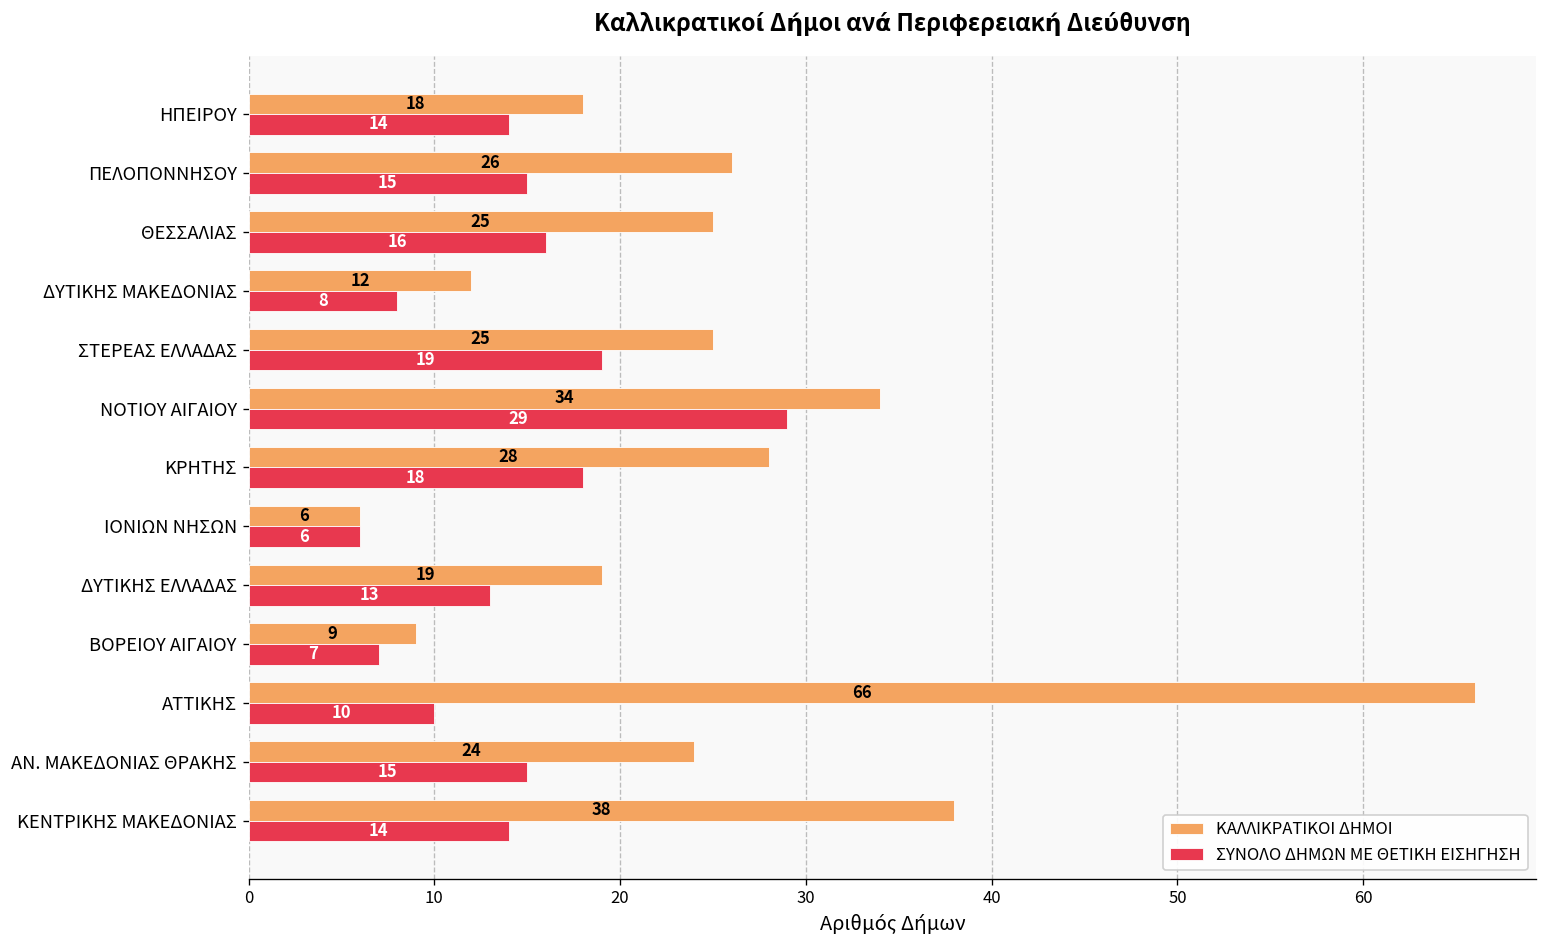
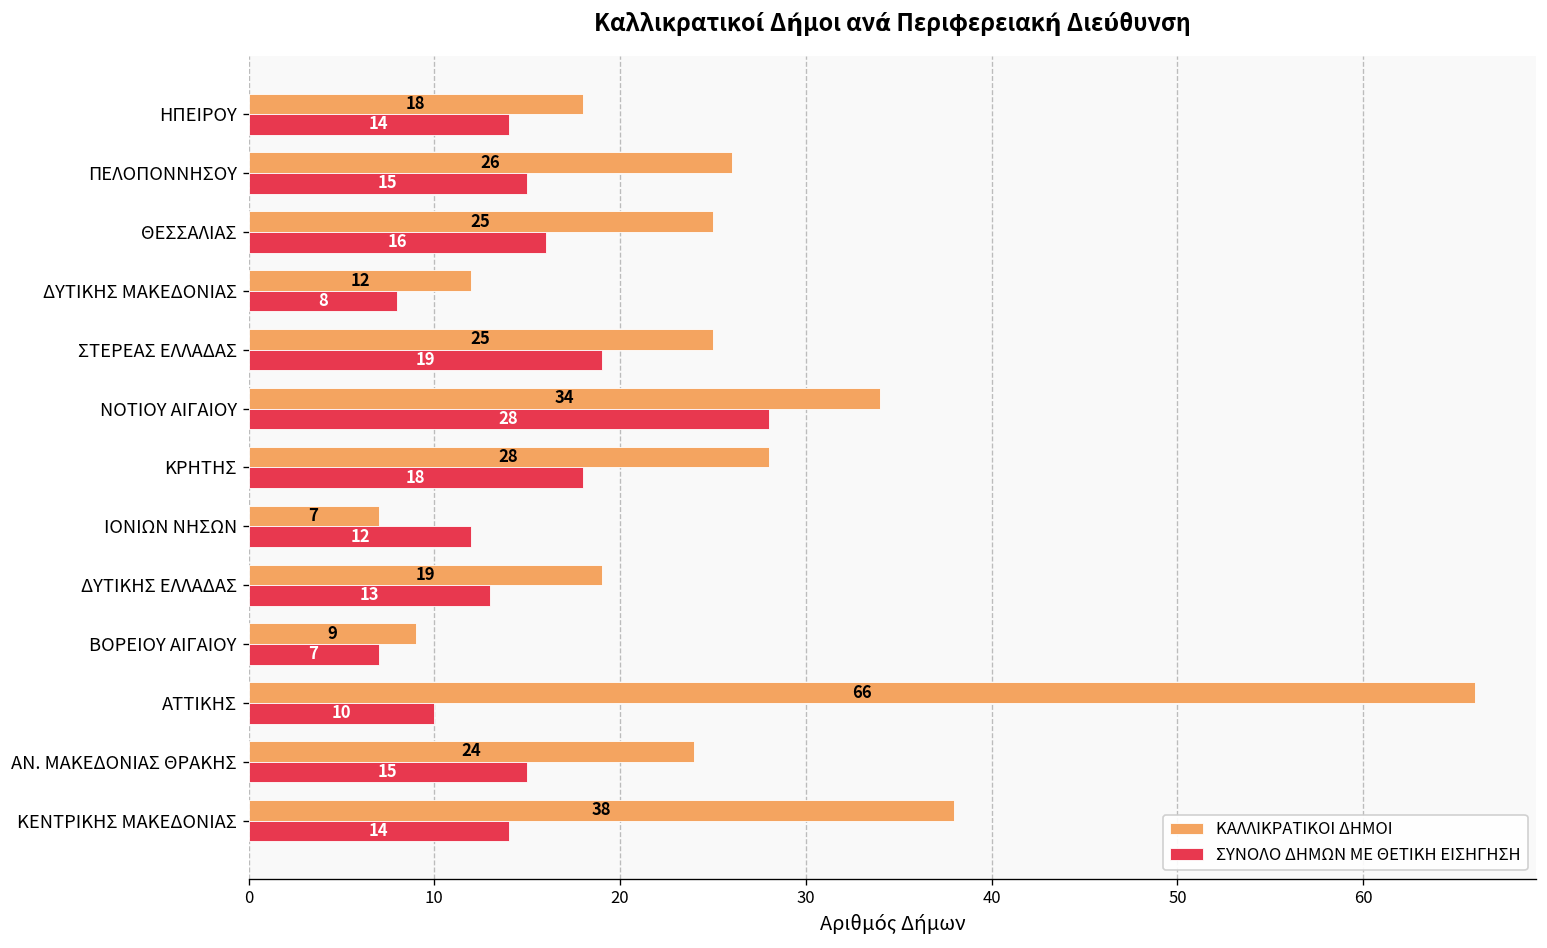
ΣΥΝΟΛΟ ΔΗΜΩΝ ΜΕ ΘΕΤΙΚΗ ΕΙΣΗΓΗΣΗ, ΝΟΤΙΟΥ ΑΙΓΑΙΟΥ: 29 -> 28
ΚΑΛΛΙΚΡΑΤΙΚΟΙ ΔΗΜΟΙ, ΙΟΝΙΩΝ ΝΗΣΩΝ: 6 -> 7
ΣΥΝΟΛΟ ΔΗΜΩΝ ΜΕ ΘΕΤΙΚΗ ΕΙΣΗΓΗΣΗ, ΙΟΝΙΩΝ ΝΗΣΩΝ: 6 -> 12
